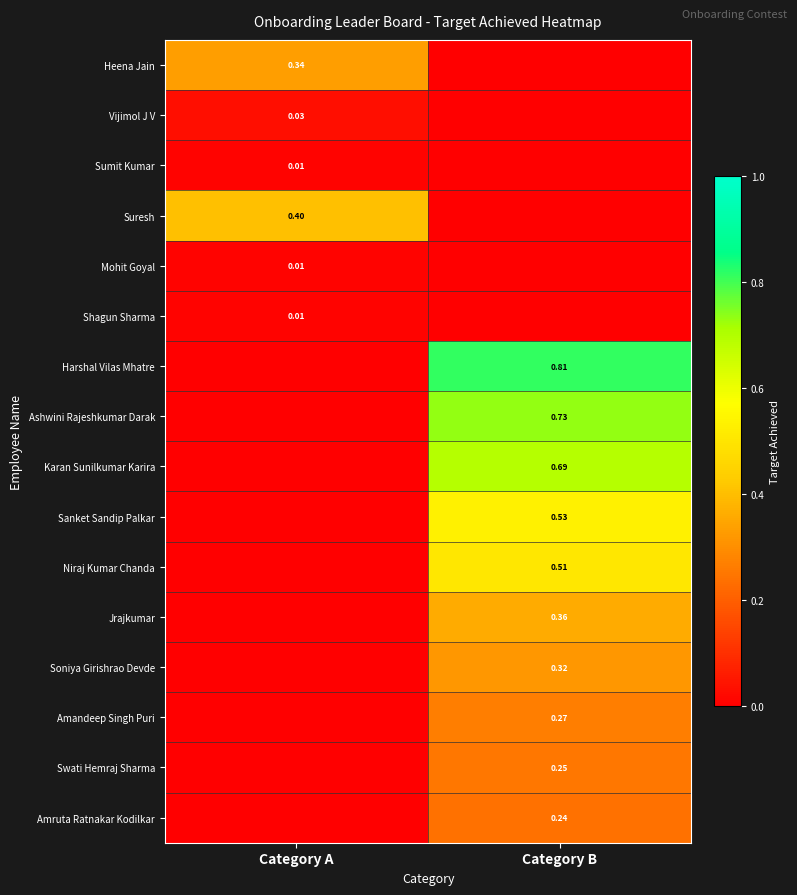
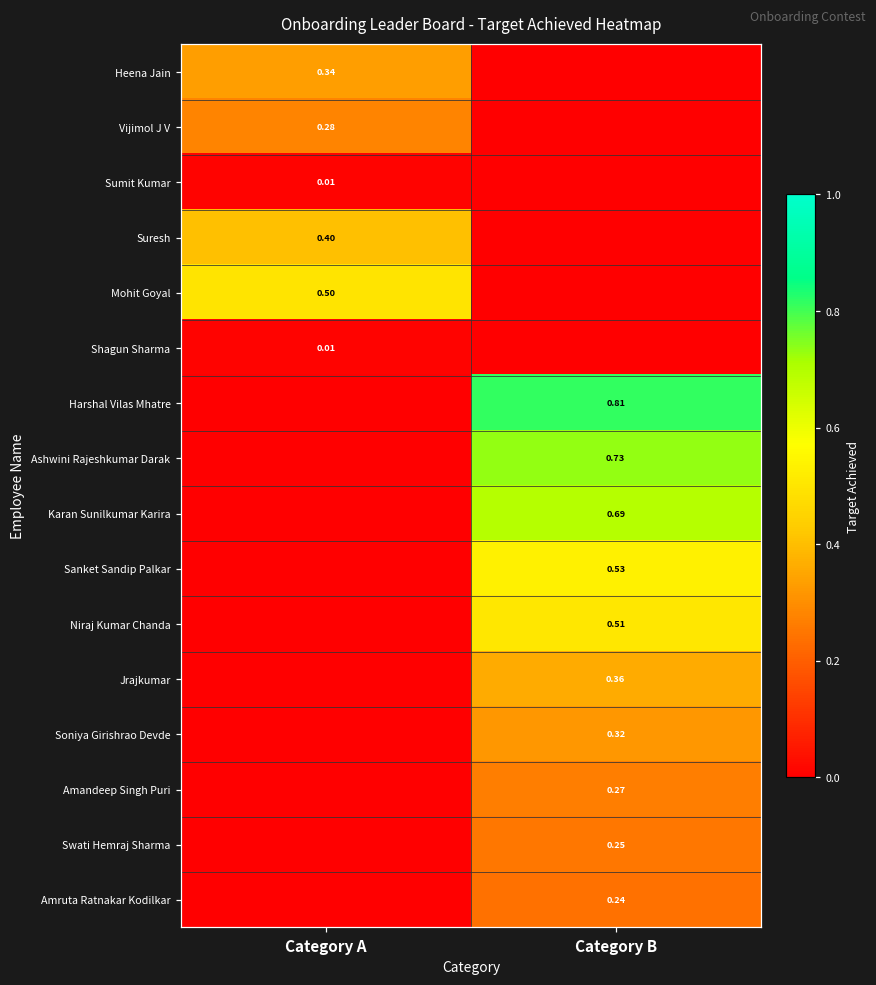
Vijimol J V, Category A: 0.03 -> 0.28
Mohit Goyal, Category A: 0.01 -> 0.50
